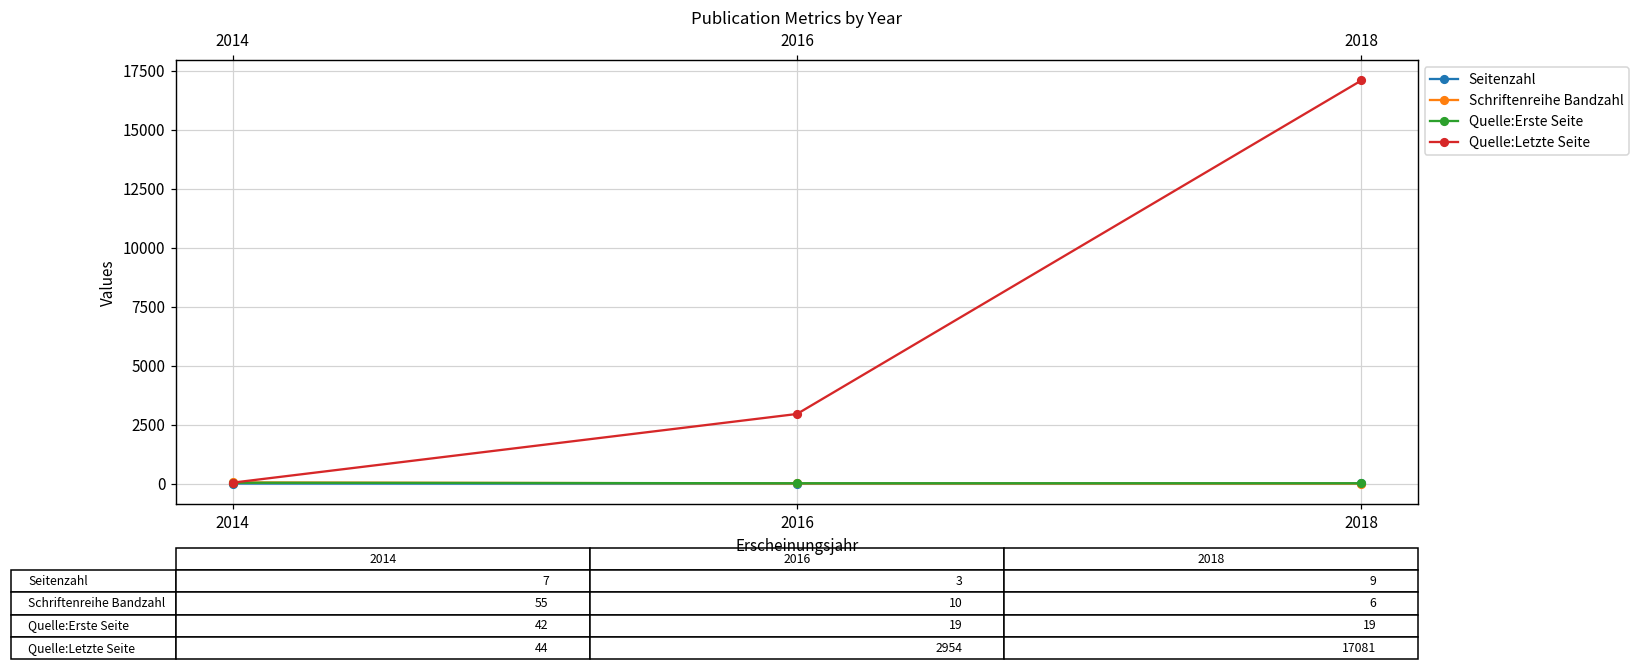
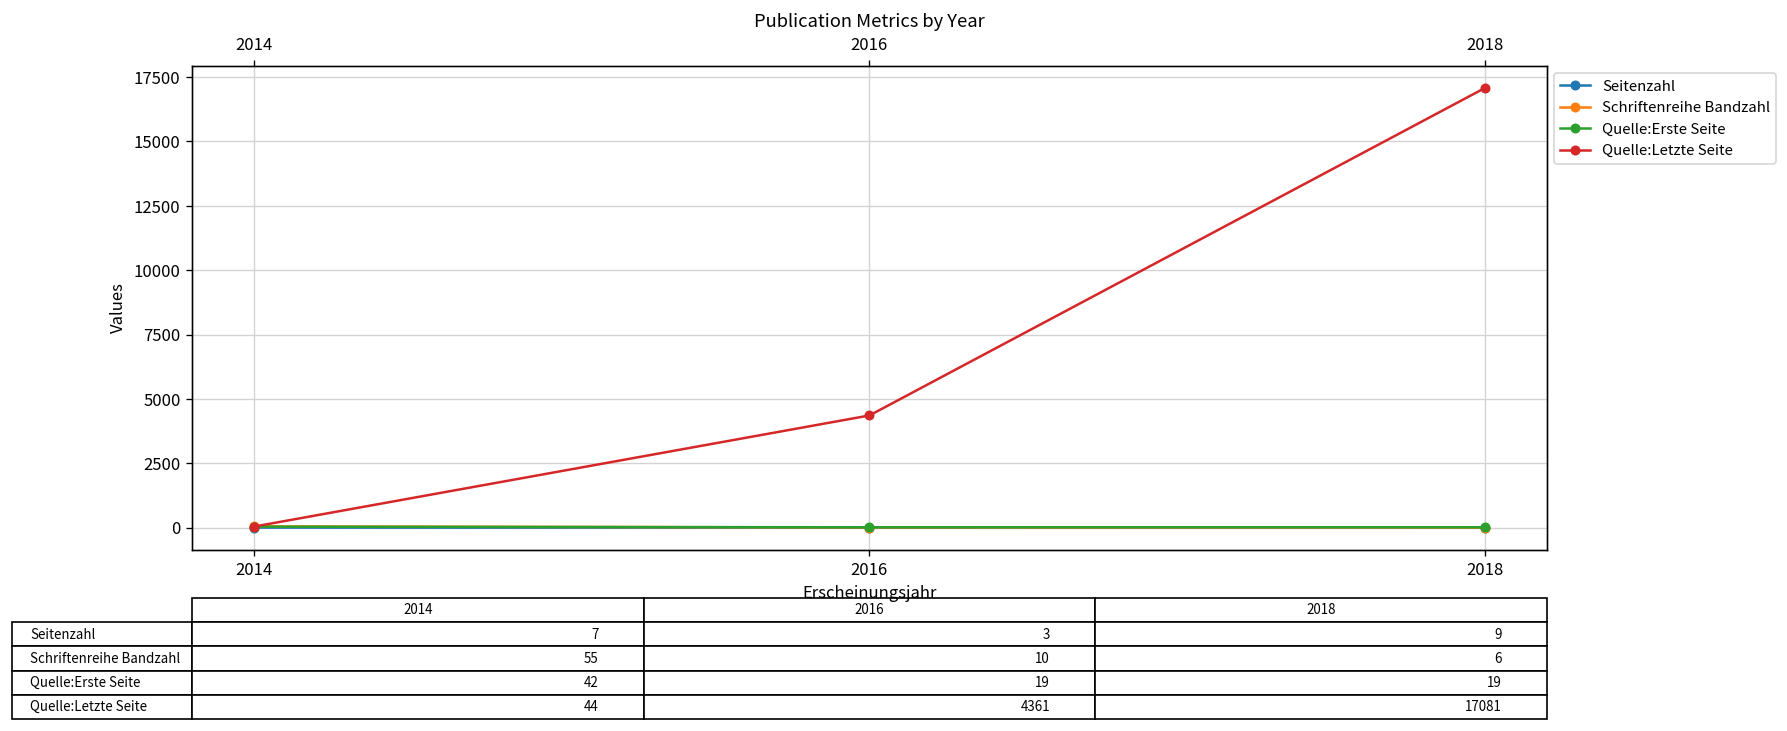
Quelle:Letzte Seite, 2016: 2954 -> 4361
